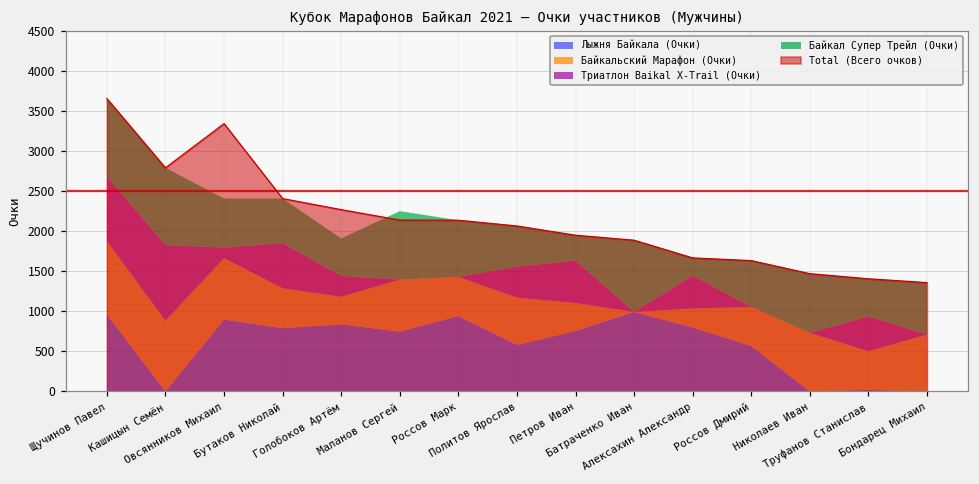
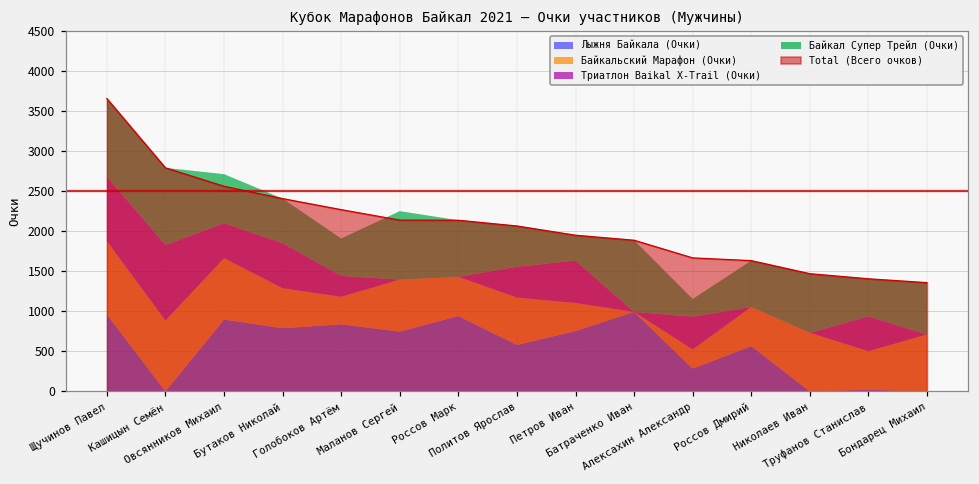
Триатлон Baikal X-Trail (Очки), Овсянников Михаил: 100 -> 400
Total (Всего очков), Овсянников Михаил: 3300 -> 2600
Лыжня Байкала (Очки), Алексахин Александр: 800 -> 300
